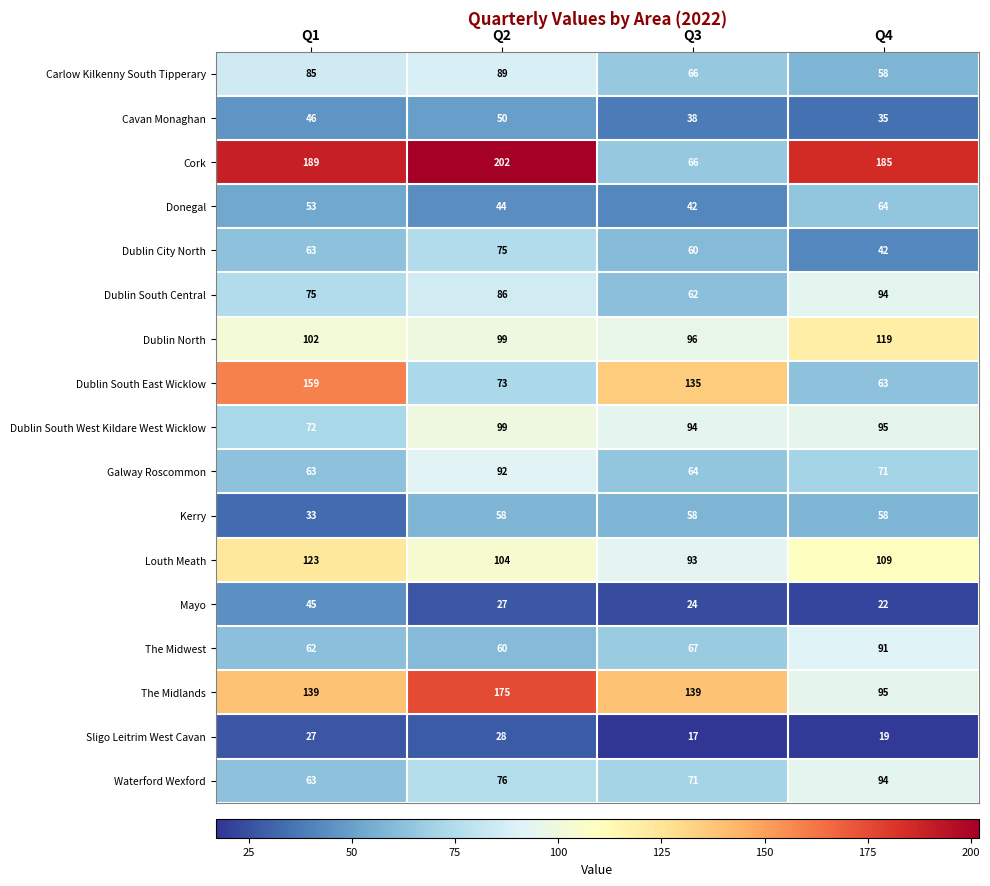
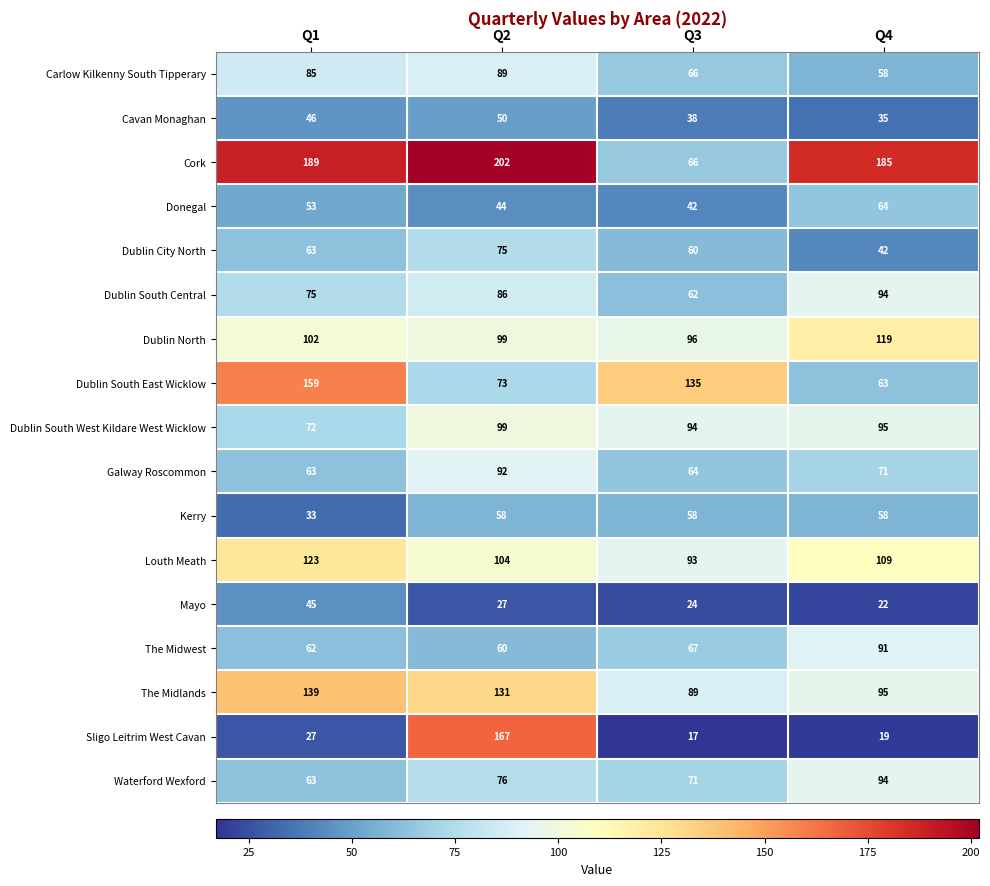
The Midlands, Q2: 175 -> 131
The Midlands, Q3: 139 -> 89
Sligo Leitrim West Cavan, Q2: 28 -> 167
